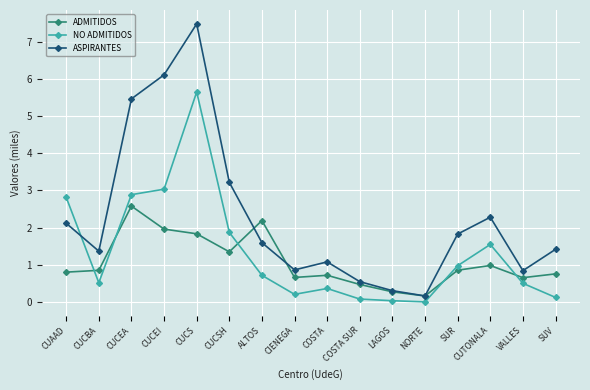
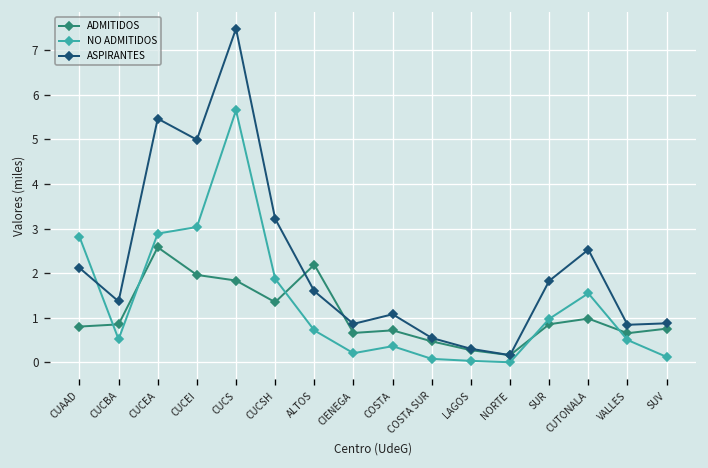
ASPIRANTES, CUCEI: 6.1 -> 5.0
ASPIRANTES, CUTONALA: 2.3 -> 2.5
ASPIRANTES, SUV: 1.4 -> 0.9
